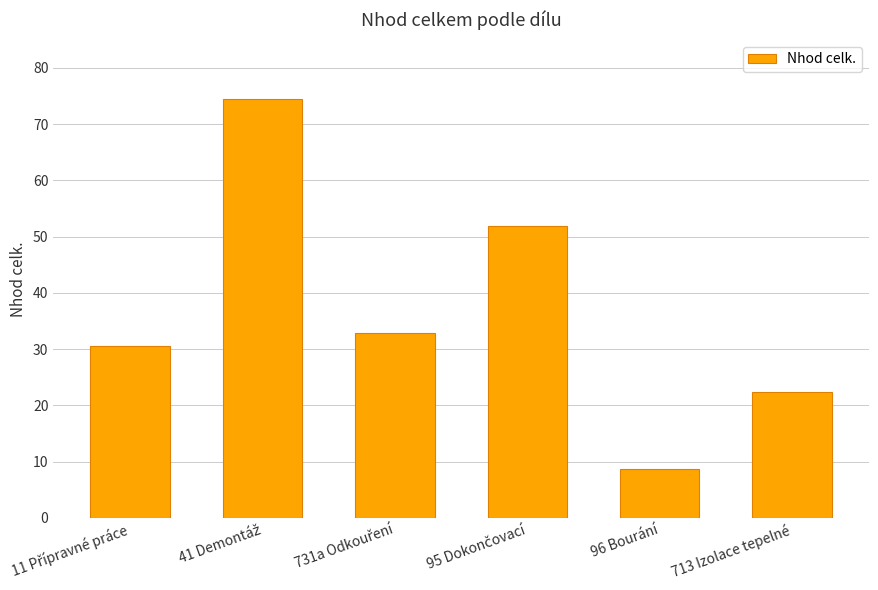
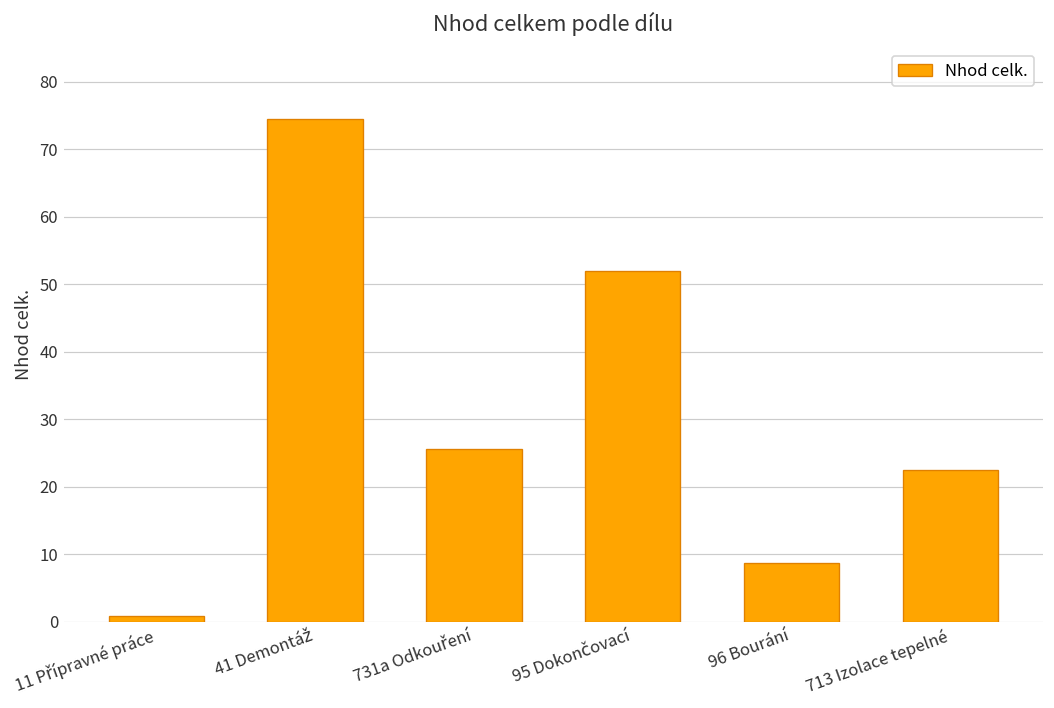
11 Přípravné práce: 31 -> 1
731a Odkouření: 33 -> 26
